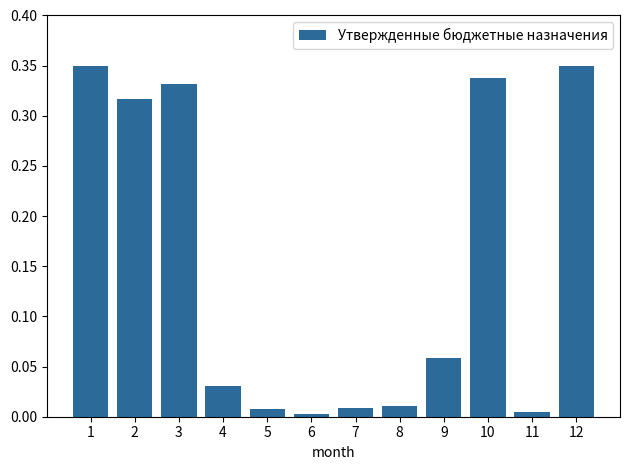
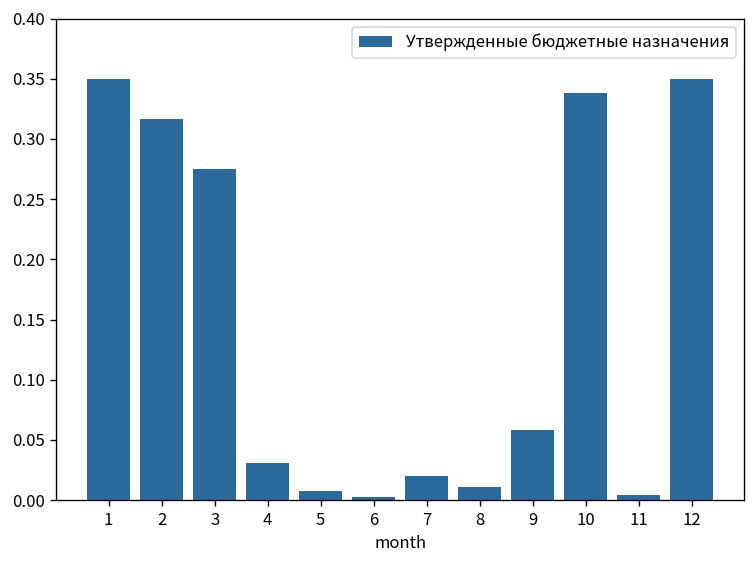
3: 0.332 -> 0.275
7: 0.009 -> 0.020
